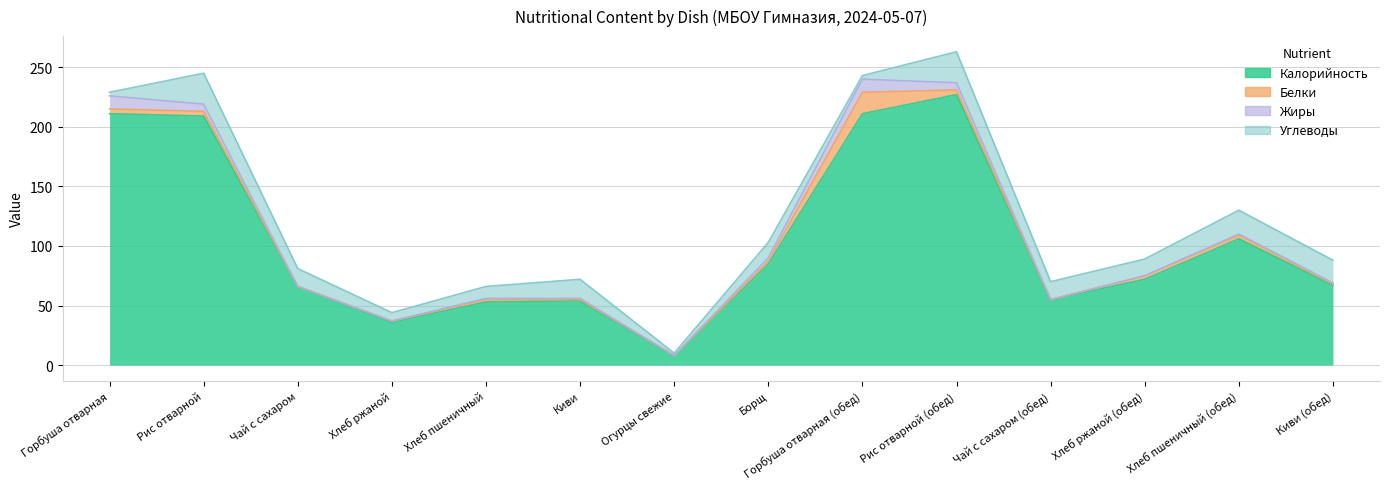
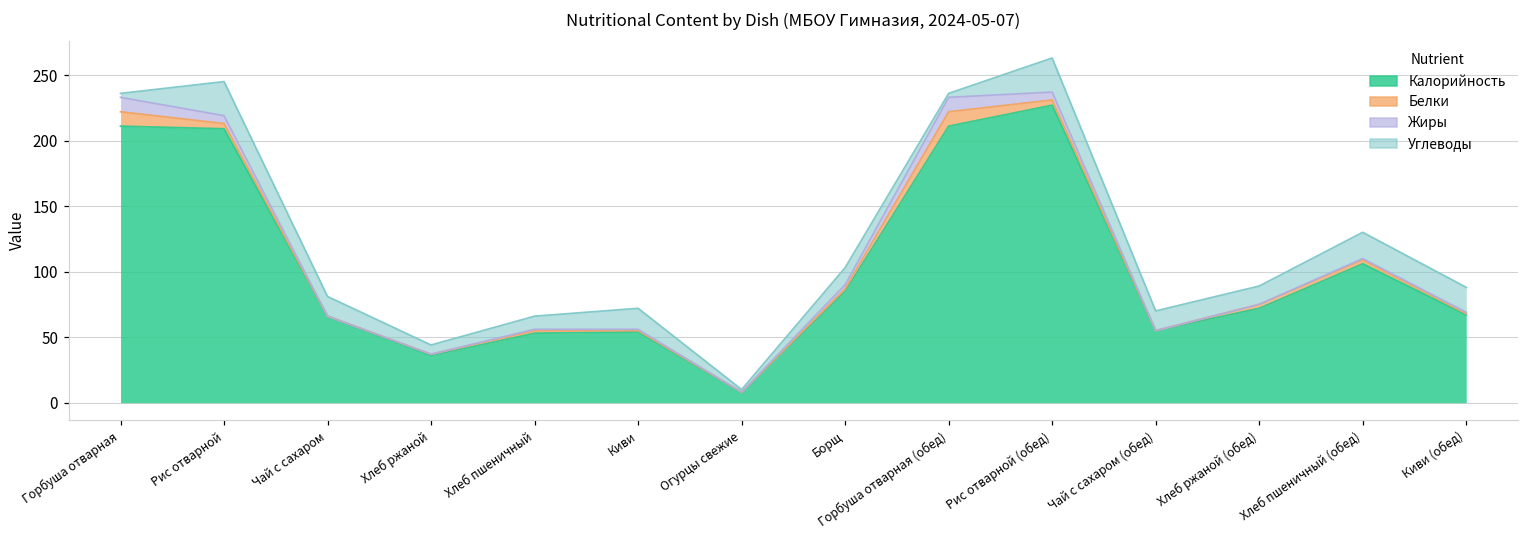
Белки, Горбуша отварная: 4 -> 11
Белки, Горбуша отварная (обед): 18 -> 11
